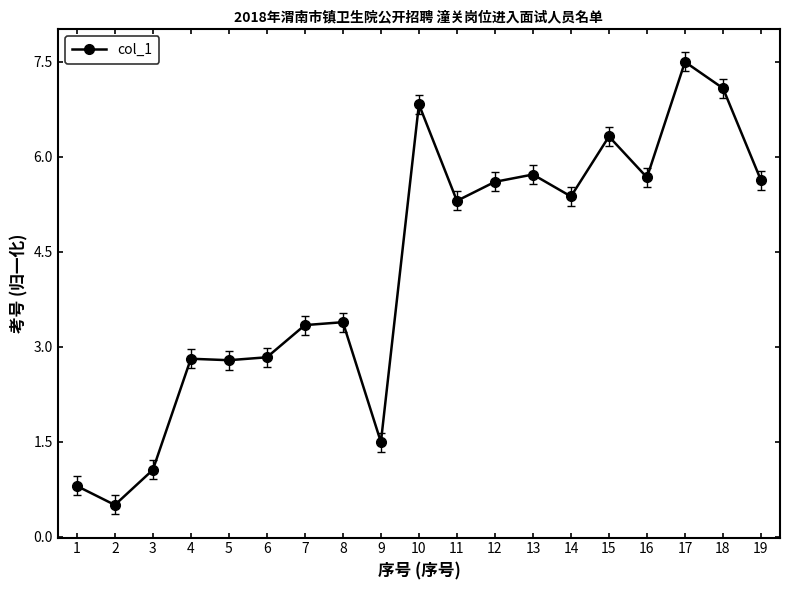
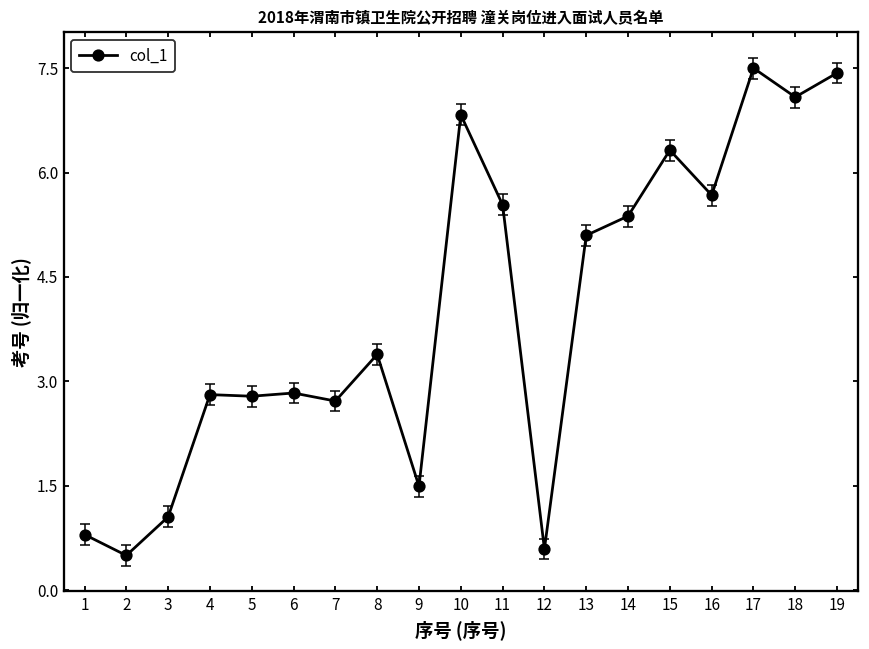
col_1, 7: 3.3 -> 2.7
col_1, 11: 5.3 -> 5.5
col_1, 12: 5.6 -> 0.6
col_1, 13: 5.7 -> 5.1
col_1, 19: 5.6 -> 7.4
